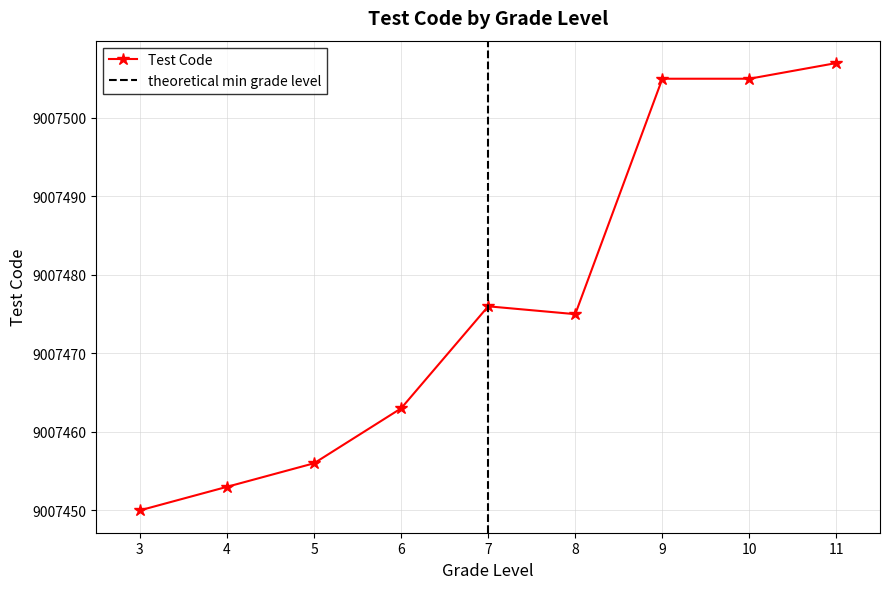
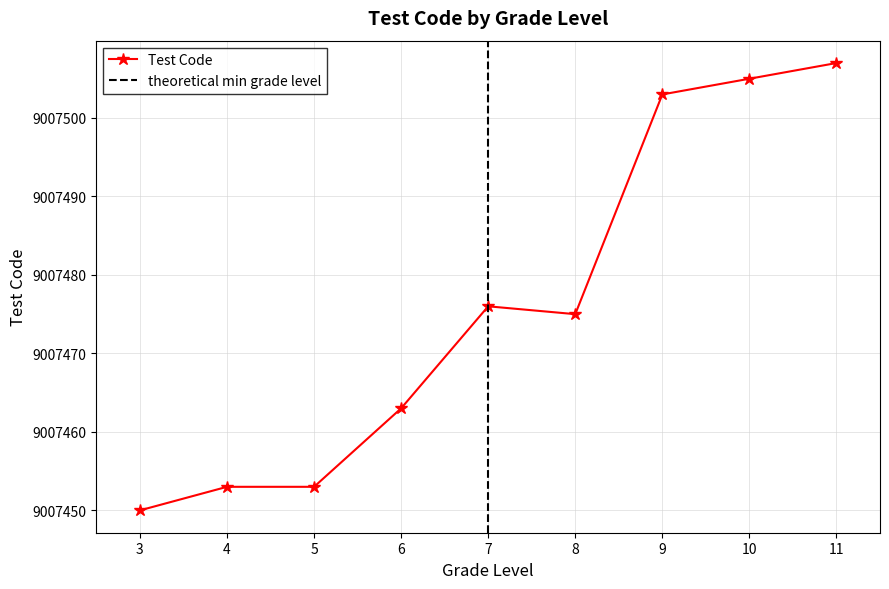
5: 9007456 -> 9007453
9: 9007505 -> 9007503
